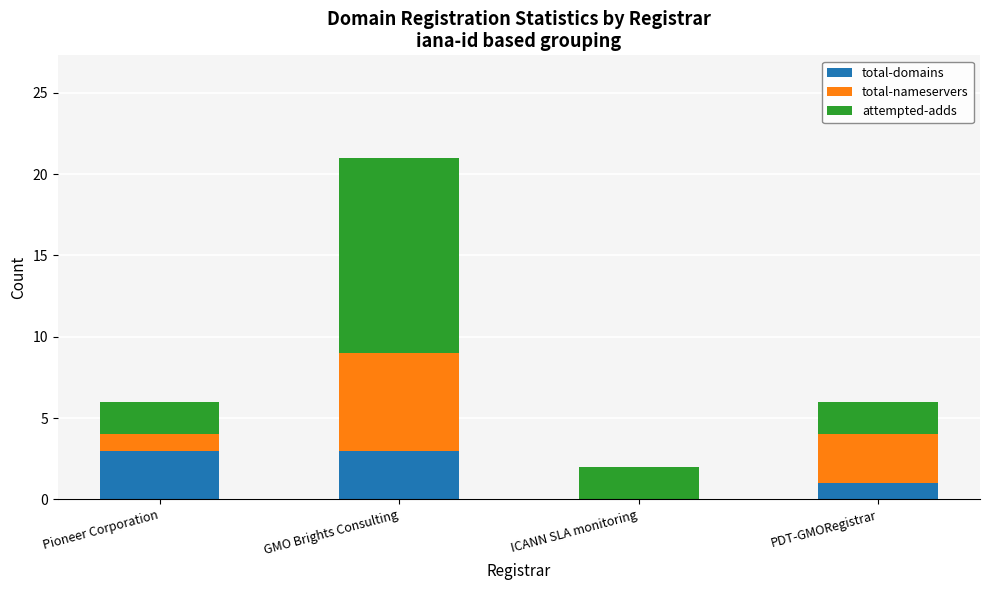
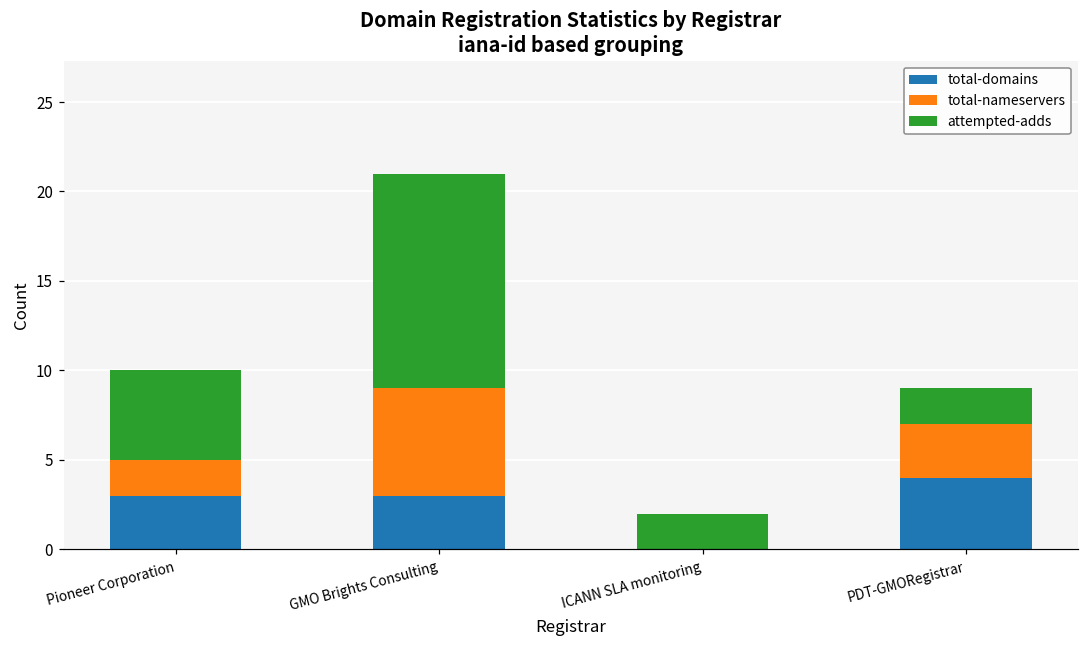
total-nameservers, Pioneer Corporation: 1 -> 2
attempted-adds, Pioneer Corporation: 2 -> 5
total-domains, PDT-GMORegistrar: 1 -> 4
